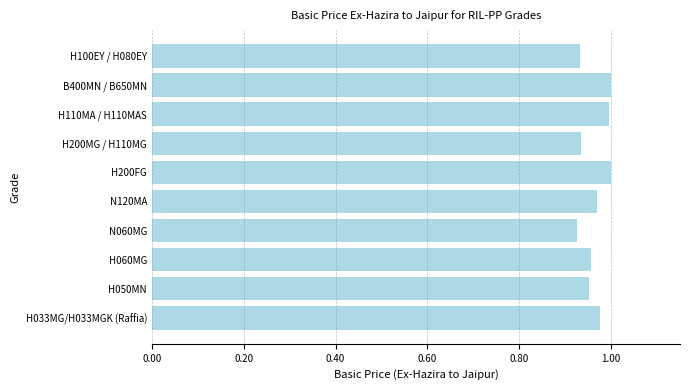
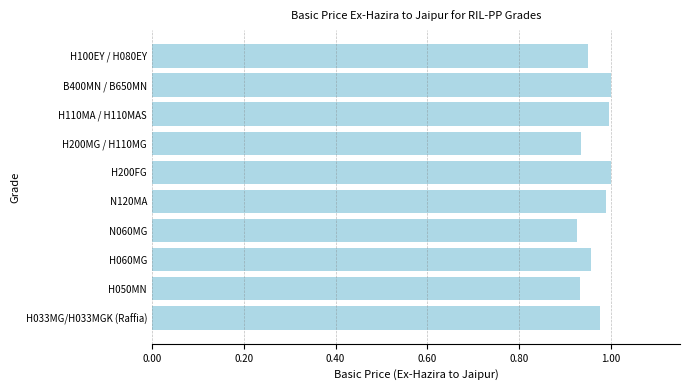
H100EY / H080EY: 0.93 -> 0.95
N120MA: 0.97 -> 0.99
H050MN: 0.95 -> 0.93
